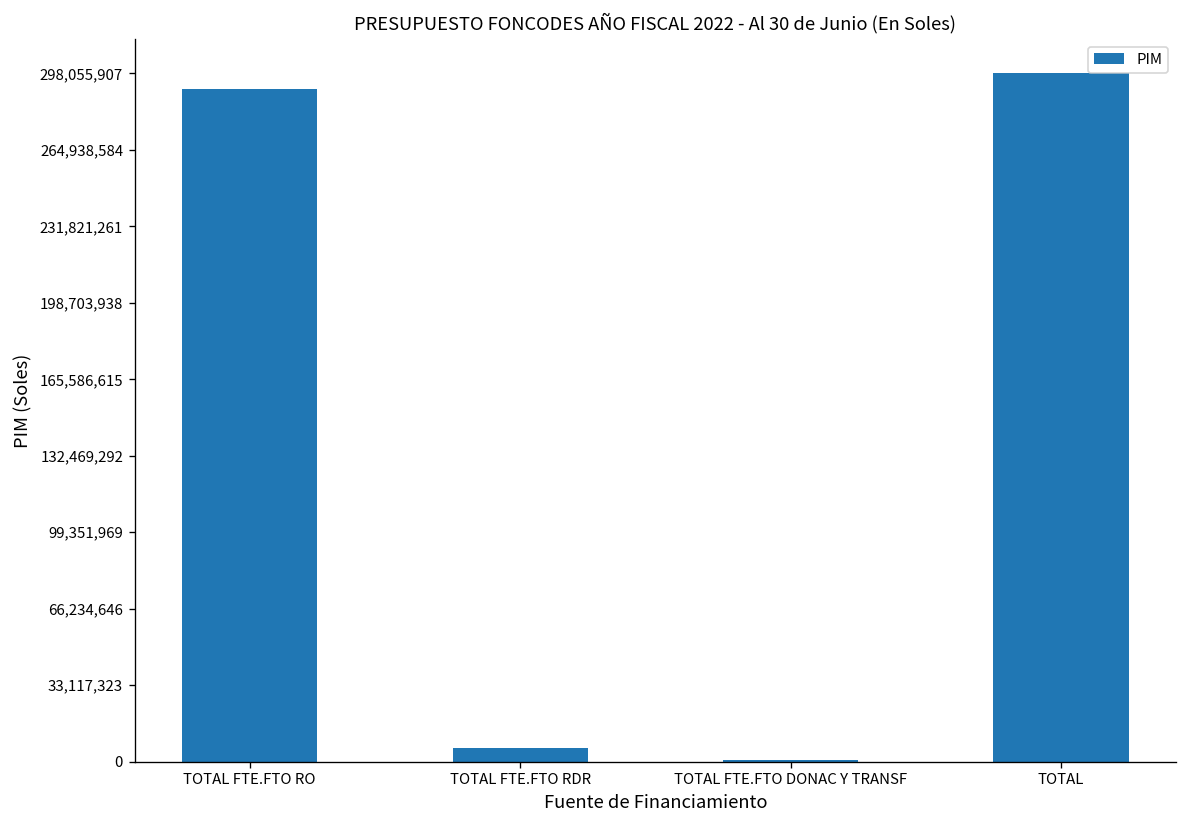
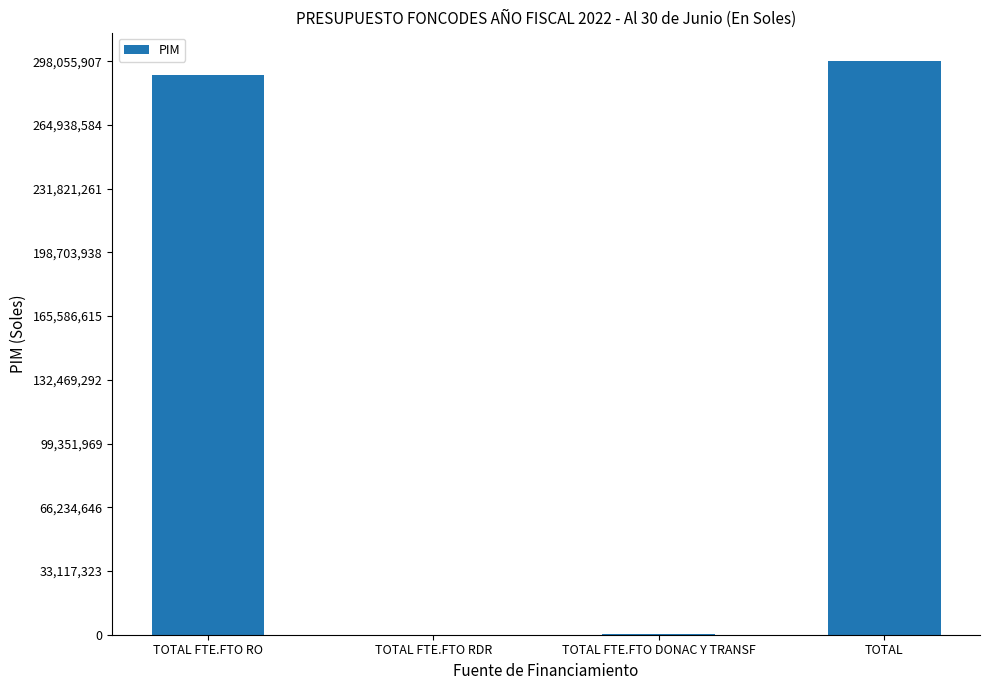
TOTAL FTE.FTO RDR: 6,000,000 -> 0
